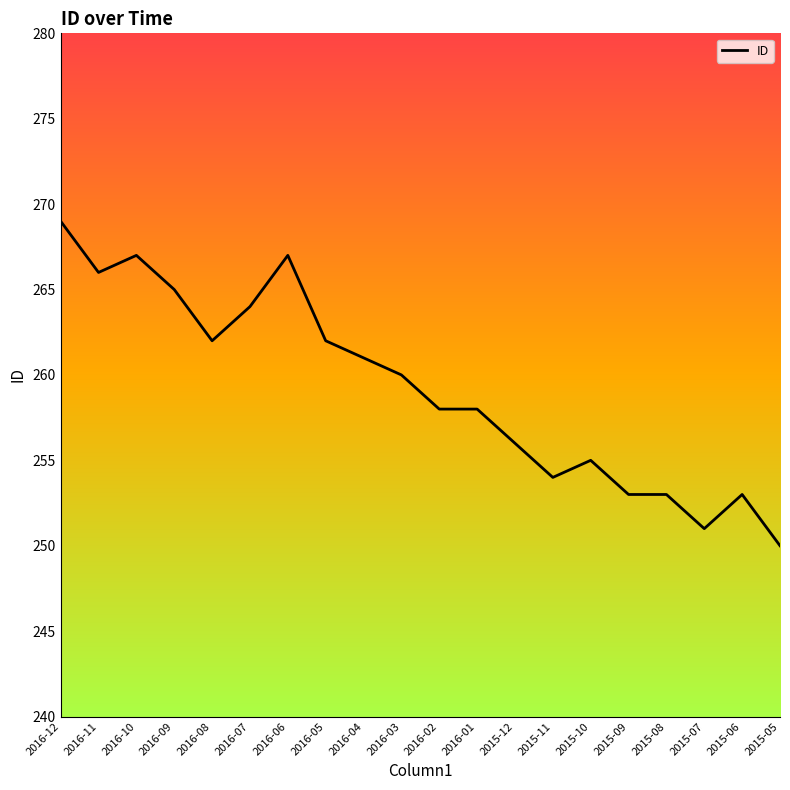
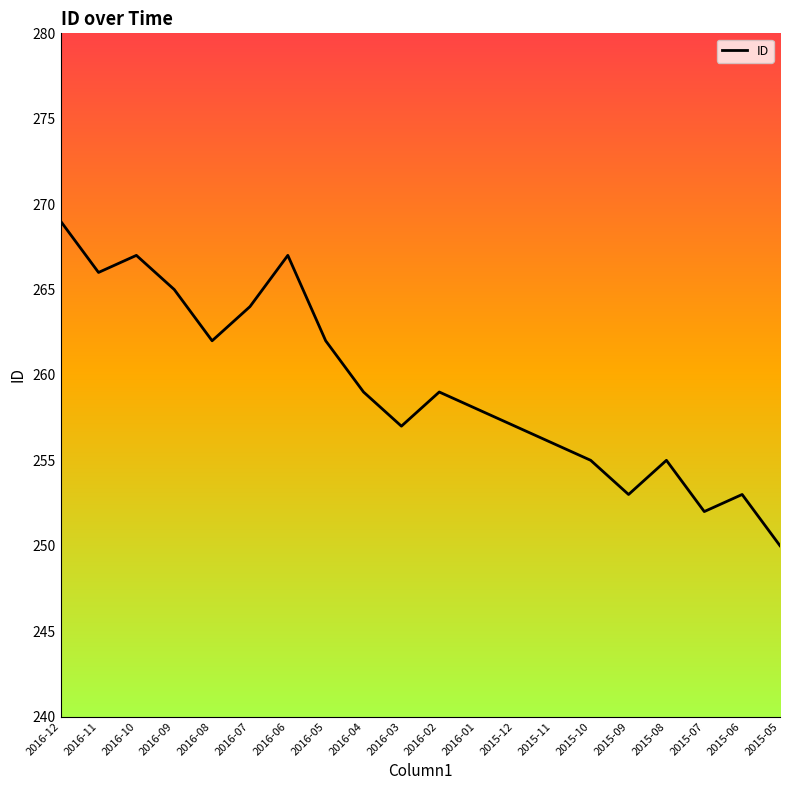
2016-04: 261 -> 259
2016-03: 260 -> 257
2016-02: 258 -> 259
2015-12: 256 -> 257
2015-11: 254 -> 256
2015-08: 253 -> 255
2015-07: 251 -> 252
